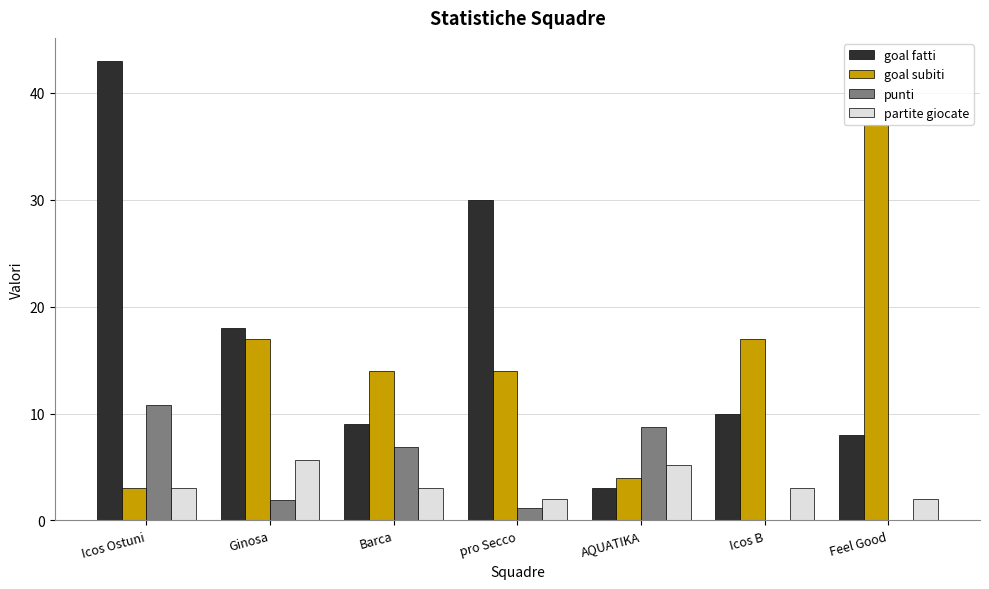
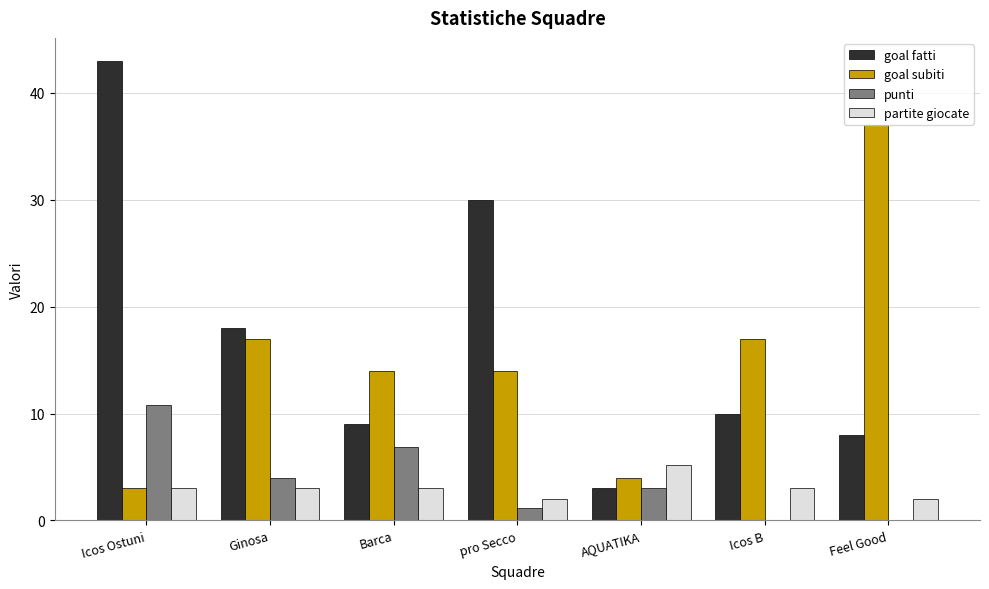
punti, Ginosa: 1.9 -> 4.0
partite giocate, Ginosa: 5.7 -> 3.0
punti, AQUATIKA: 8.7 -> 3.0
